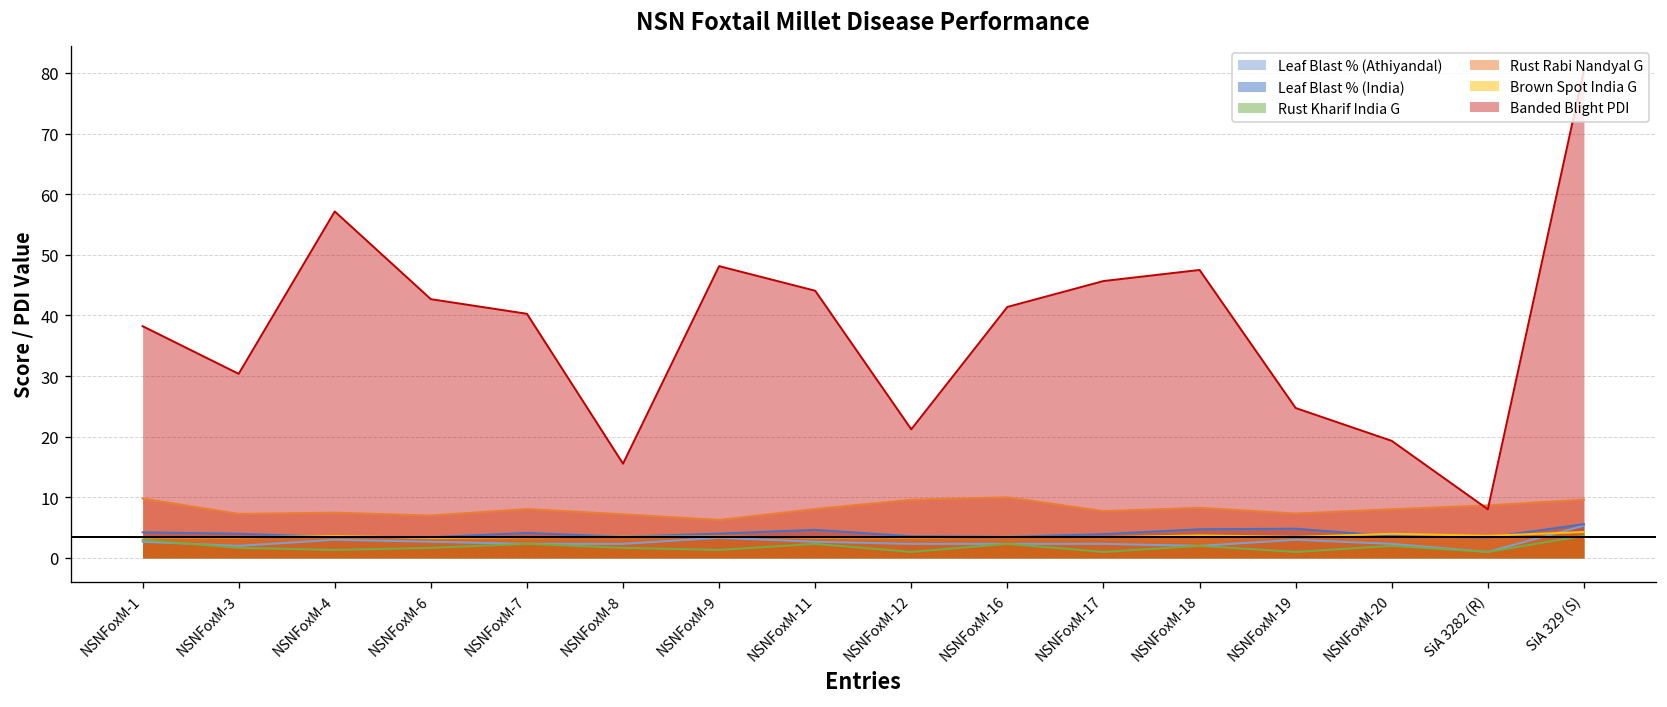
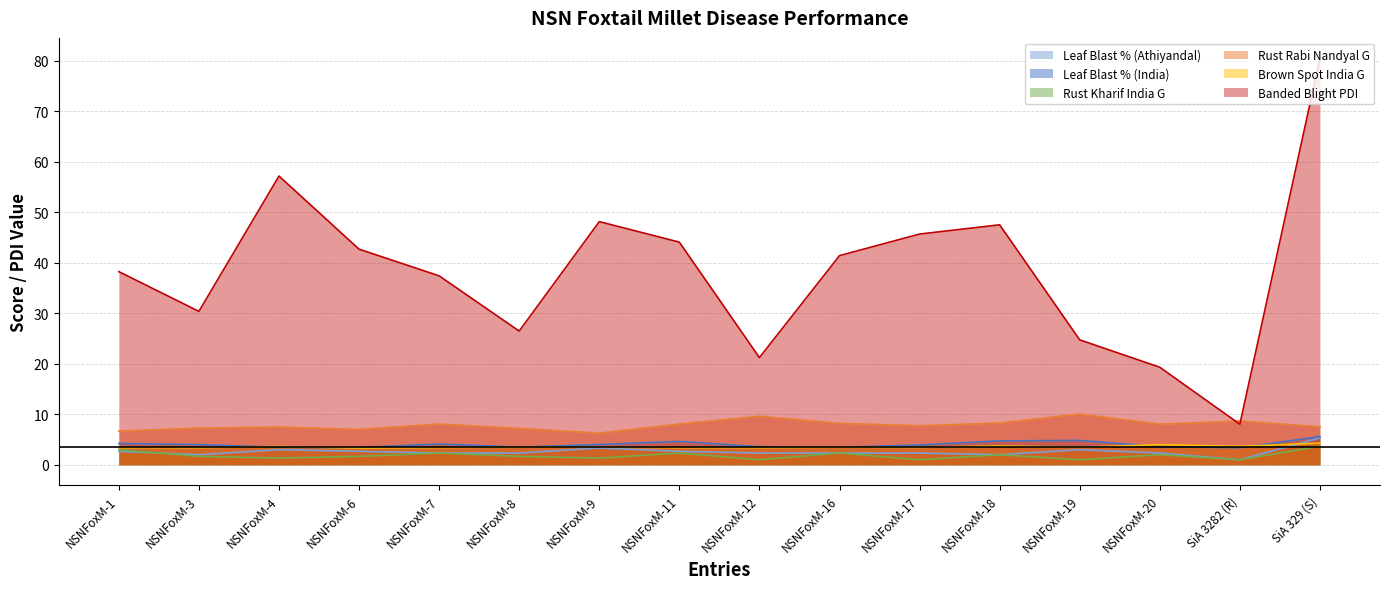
Rust Rabi Nandyal G, NSNFoxM-1: 10 -> 7
Banded Blight PDI, NSNFoxM-7: 40 -> 37
Banded Blight PDI, NSNFoxM-8: 16 -> 26
Rust Rabi Nandyal G, NSNFoxM-16: 10 -> 8
Rust Rabi Nandyal G, NSNFoxM-19: 7 -> 10
Rust Rabi Nandyal G, SiA 329 (S): 10 -> 8
